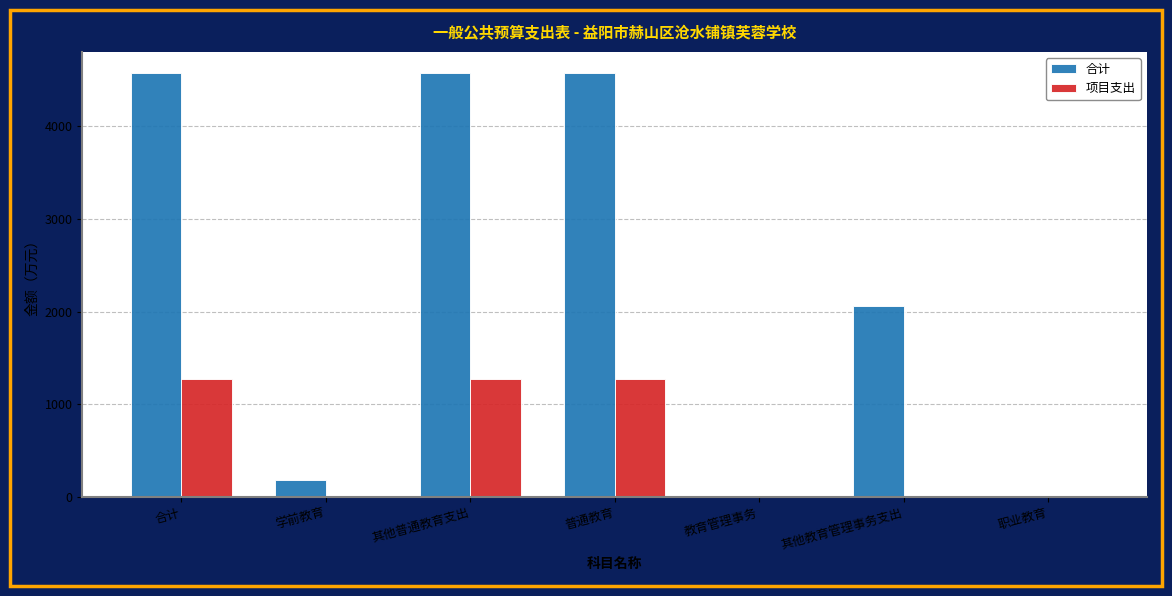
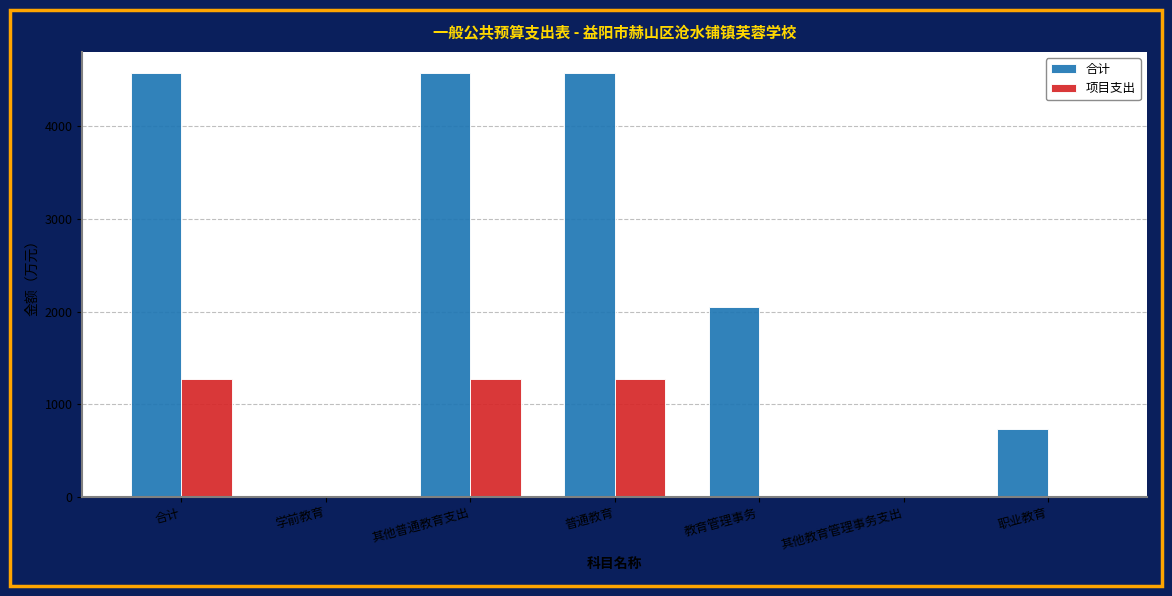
合计, 学前教育: 200 -> 0
合计, 教育管理事务: 0 -> 2100
合计, 其他教育管理事务支出: 2100 -> 0
合计, 职业教育: 0 -> 700
